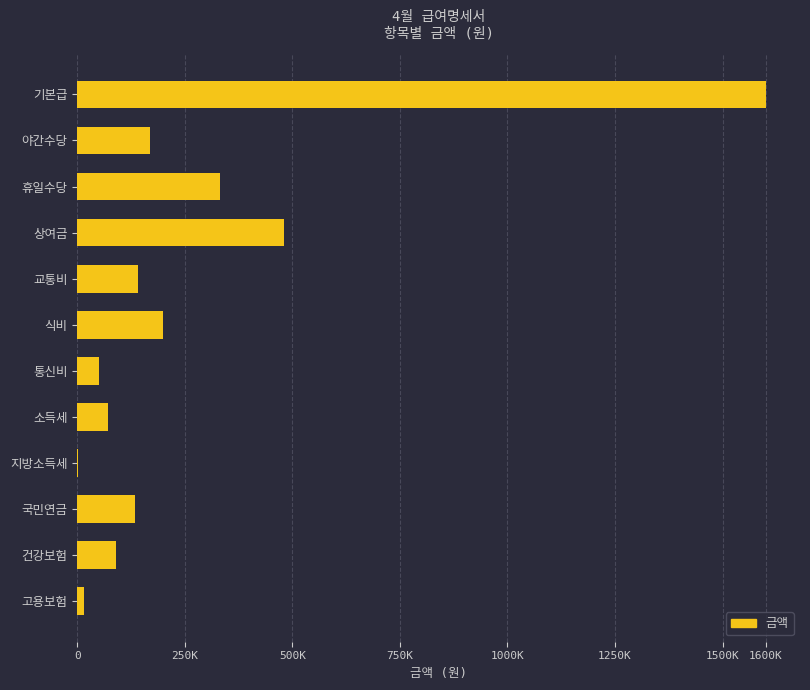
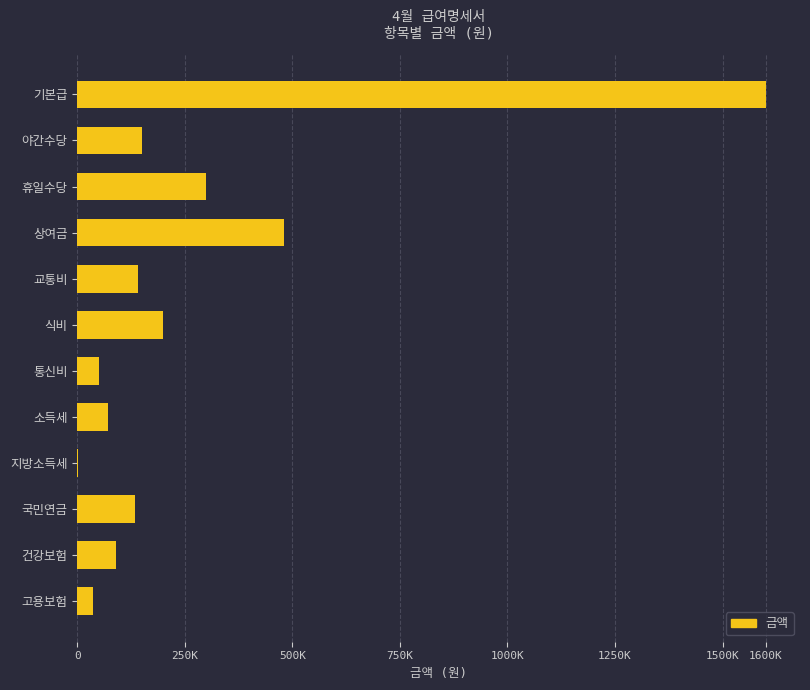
야간수당: 170000 -> 150000
휴일수당: 330000 -> 300000
고용보험: 20000 -> 40000
